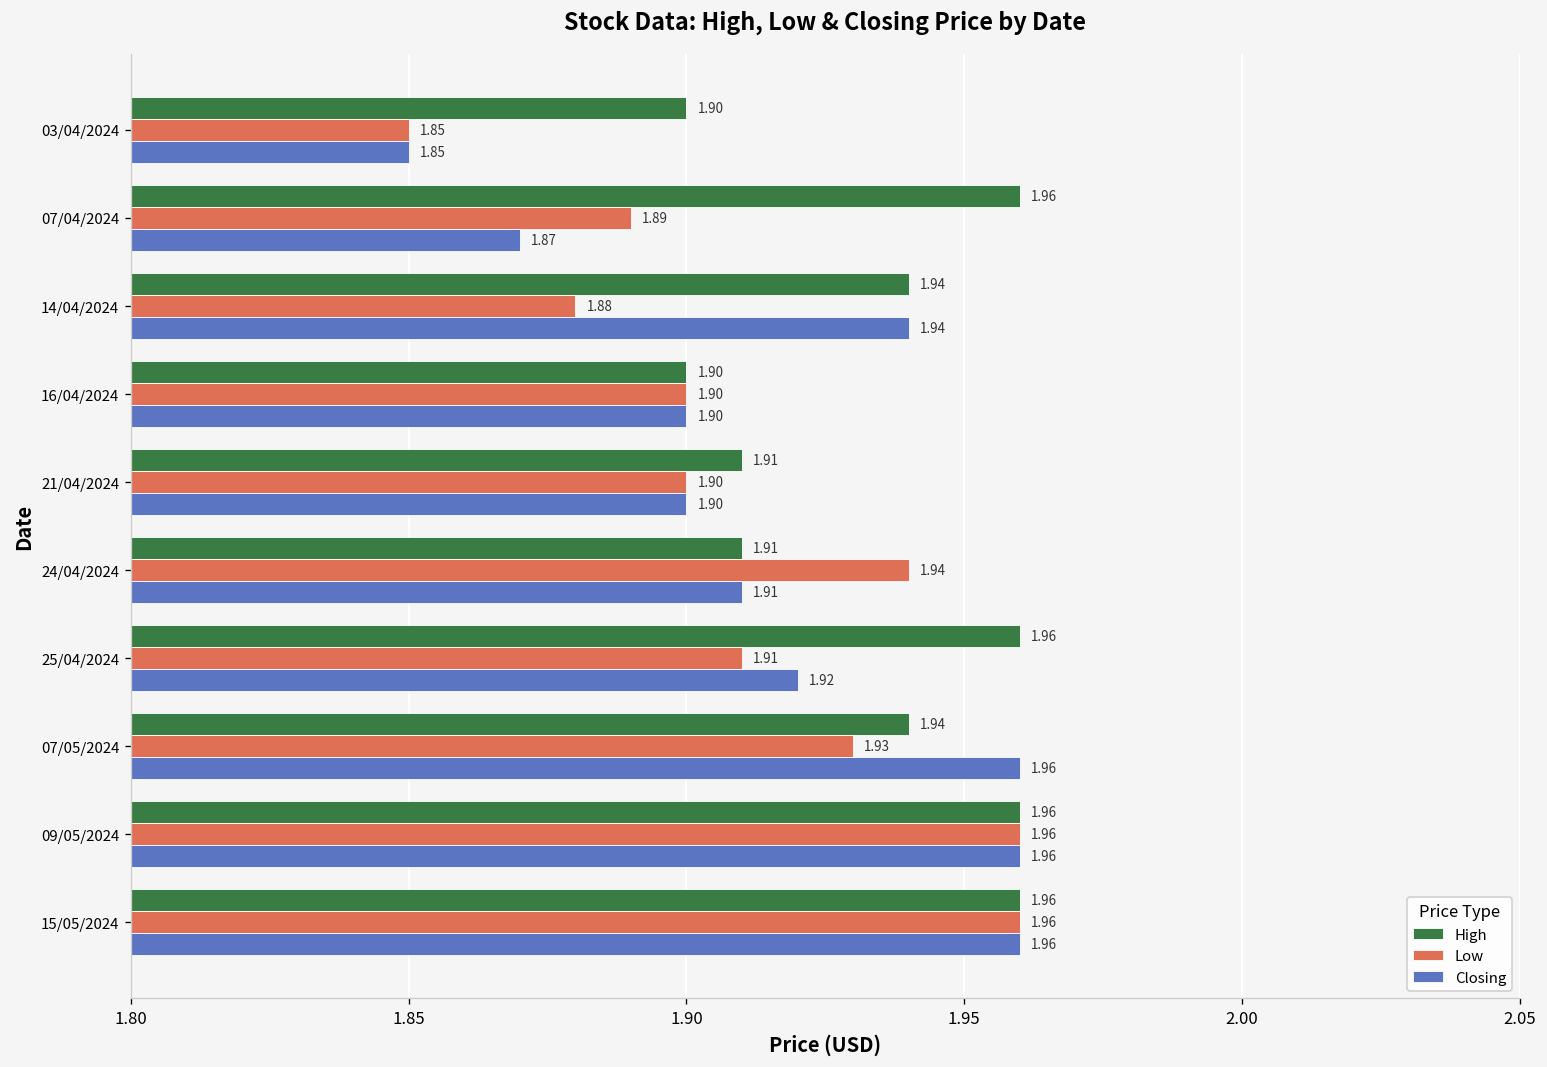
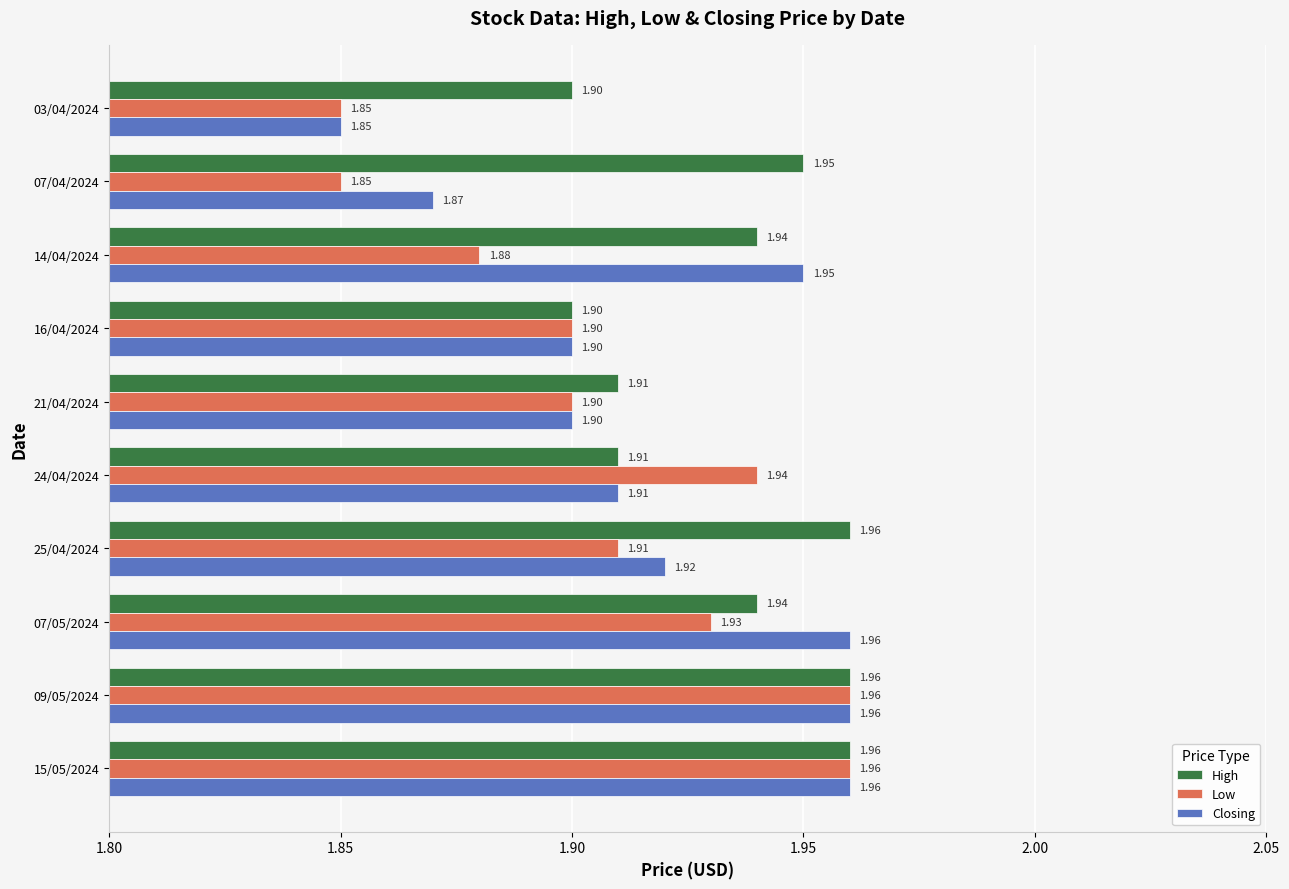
High, 07/04/2024: 1.96 -> 1.95
Low, 07/04/2024: 1.89 -> 1.85
Closing, 14/04/2024: 1.94 -> 1.95
